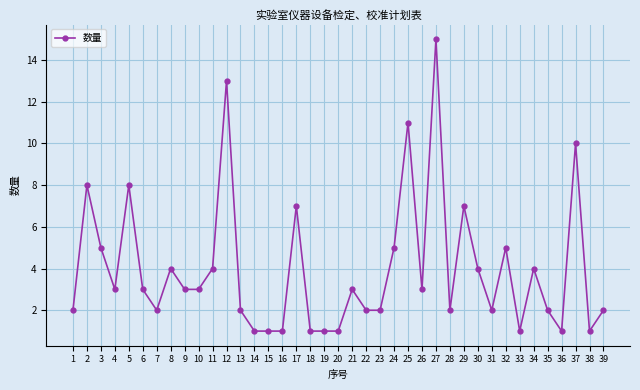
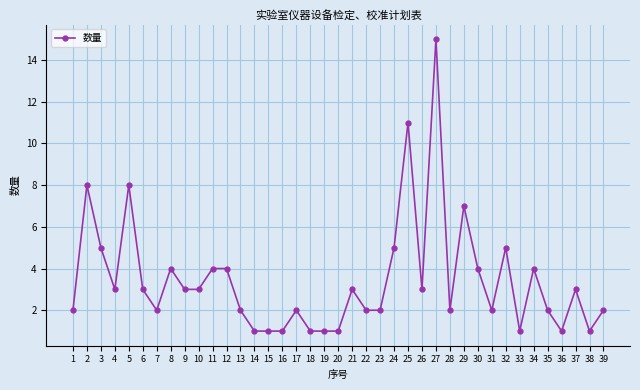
12: 13 -> 4
17: 7 -> 2
37: 10 -> 3
